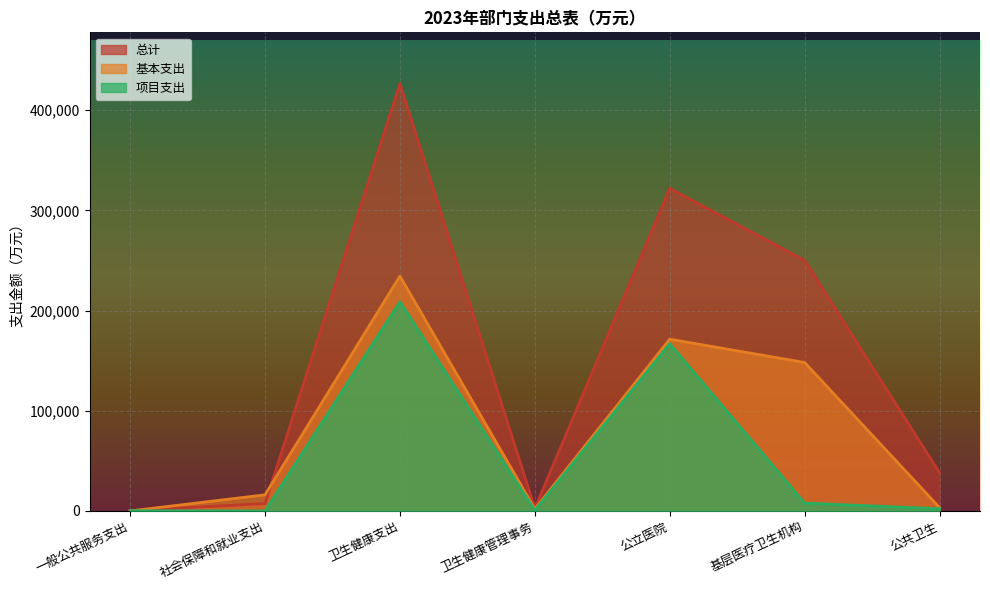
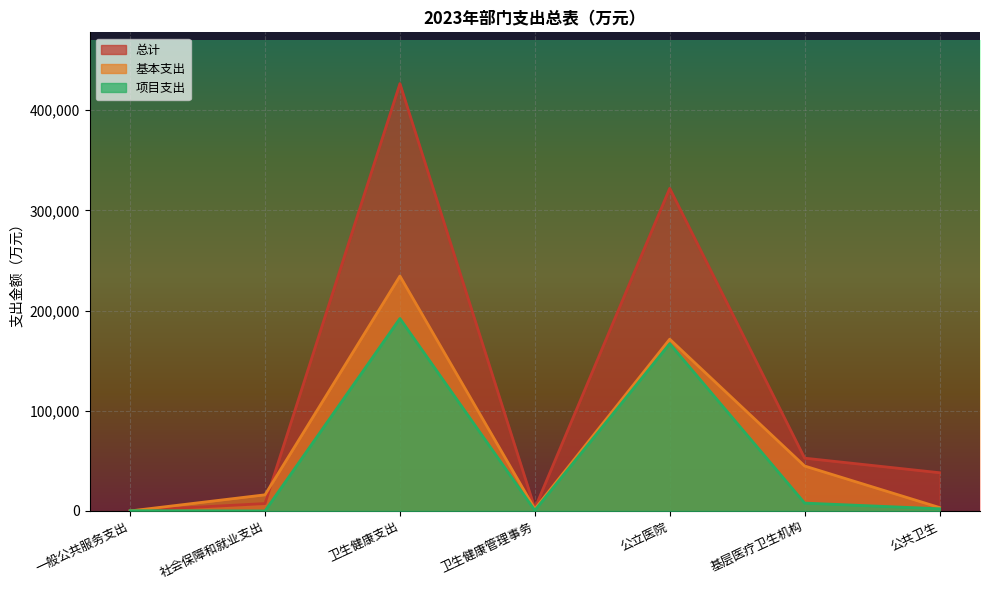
项目支出, 卫生健康支出: 209,000 -> 192,000
总计, 基层医疗卫生机构: 250,000 -> 53,000
基本支出, 基层医疗卫生机构: 148,000 -> 45,000
